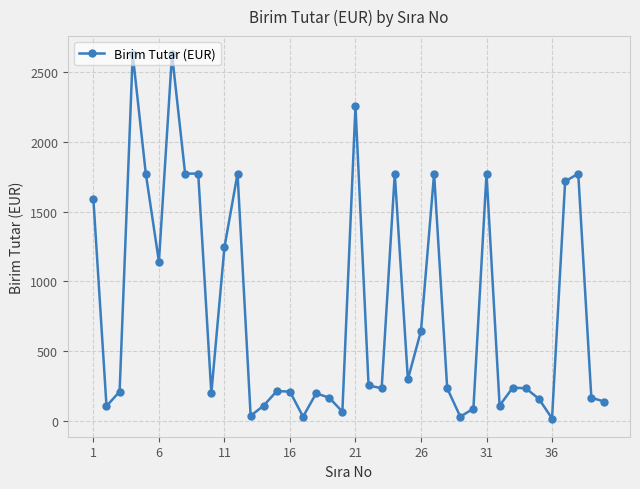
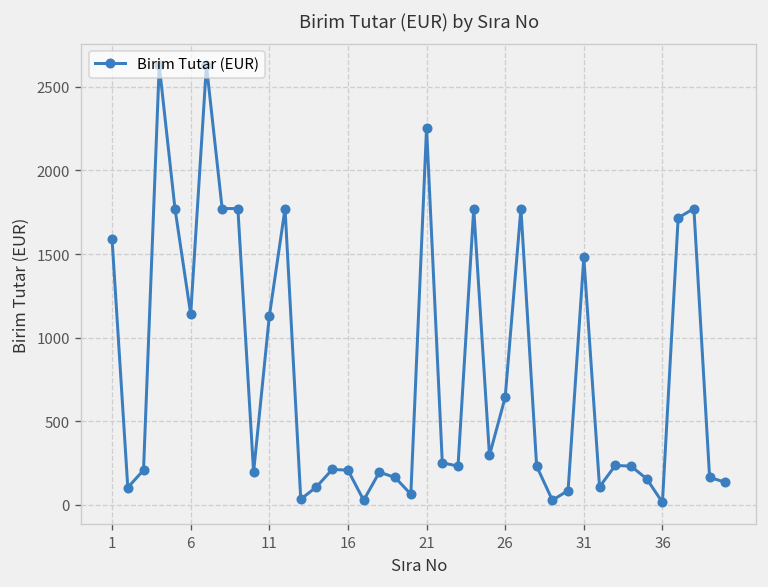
11: 1240 -> 1130
31: 1770 -> 1480
